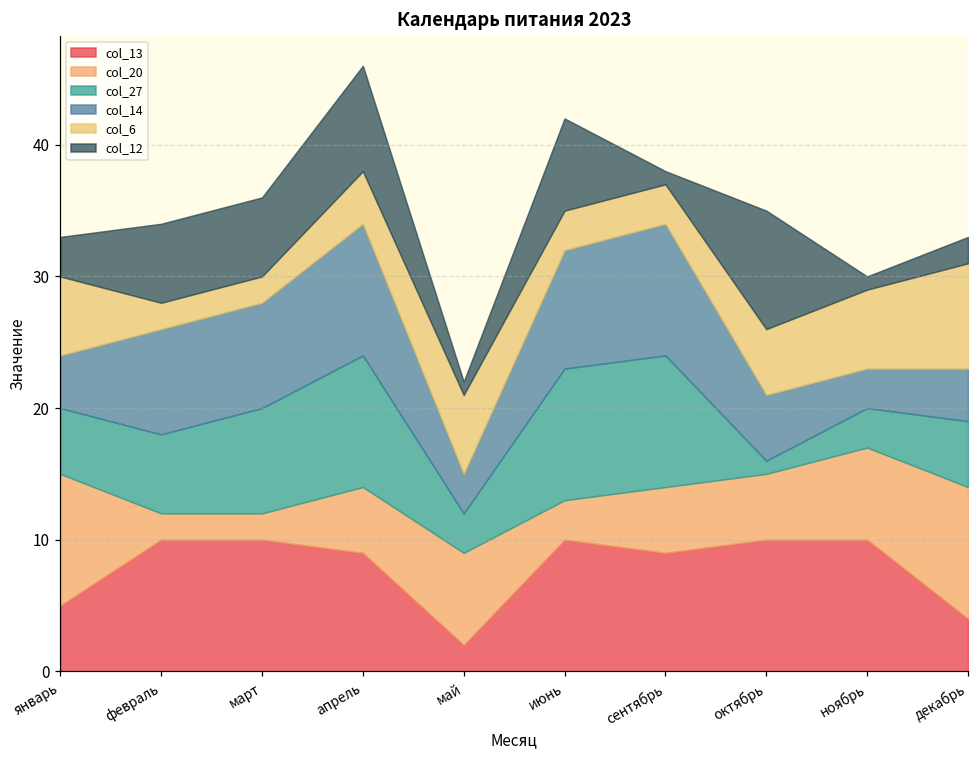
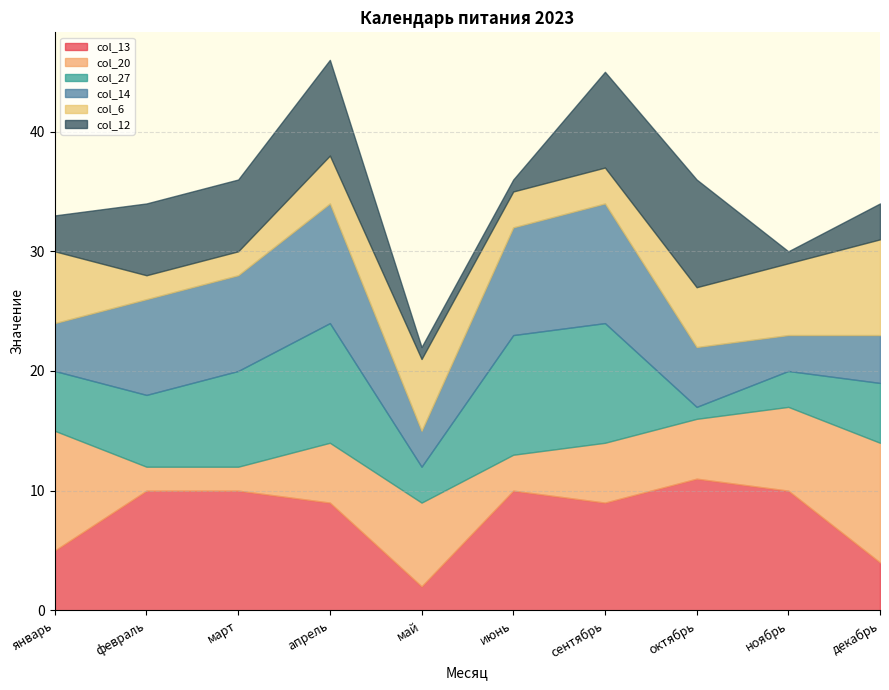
col_12, июнь: 7 -> 1
col_12, сентябрь: 1 -> 8
col_13, октябрь: 10 -> 11
col_12, декабрь: 2 -> 3
